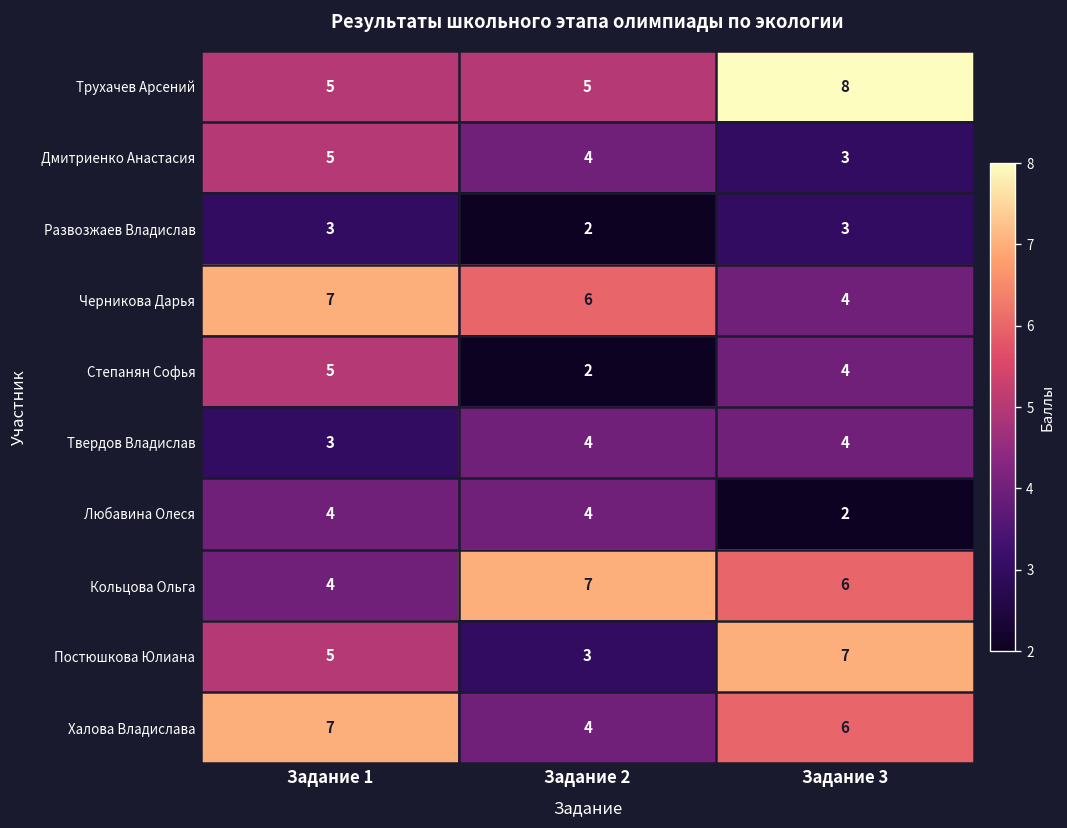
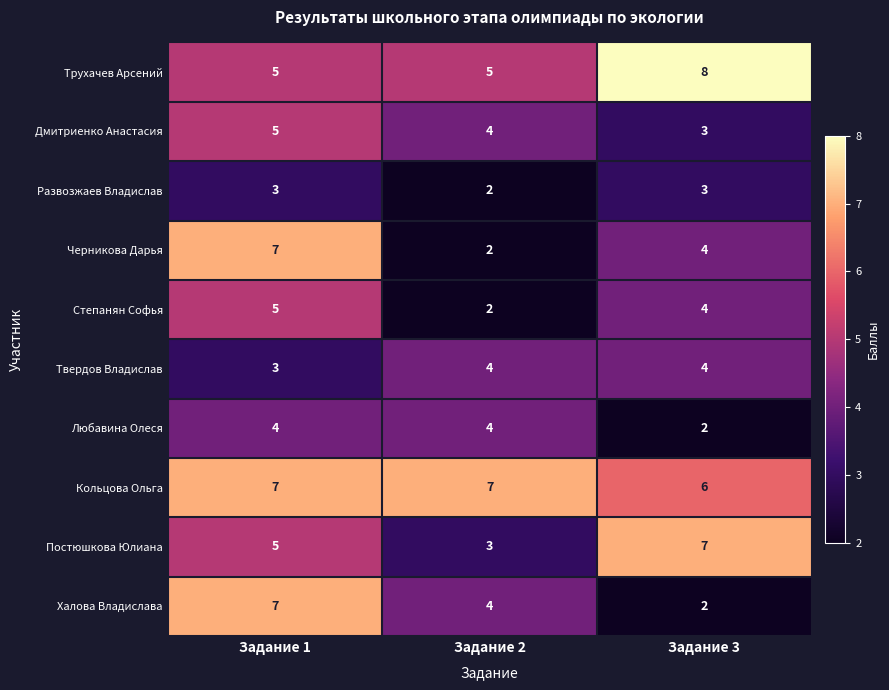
Черникова Дарья, Задание 2: 6 -> 2
Кольцова Ольга, Задание 1: 4 -> 7
Халова Владислава, Задание 3: 6 -> 2
